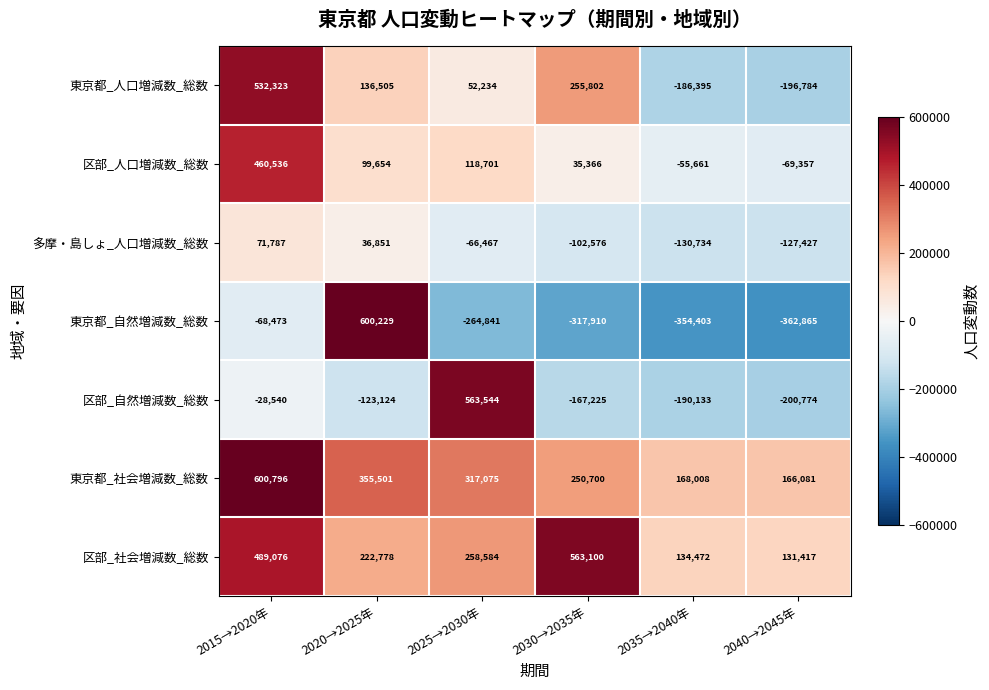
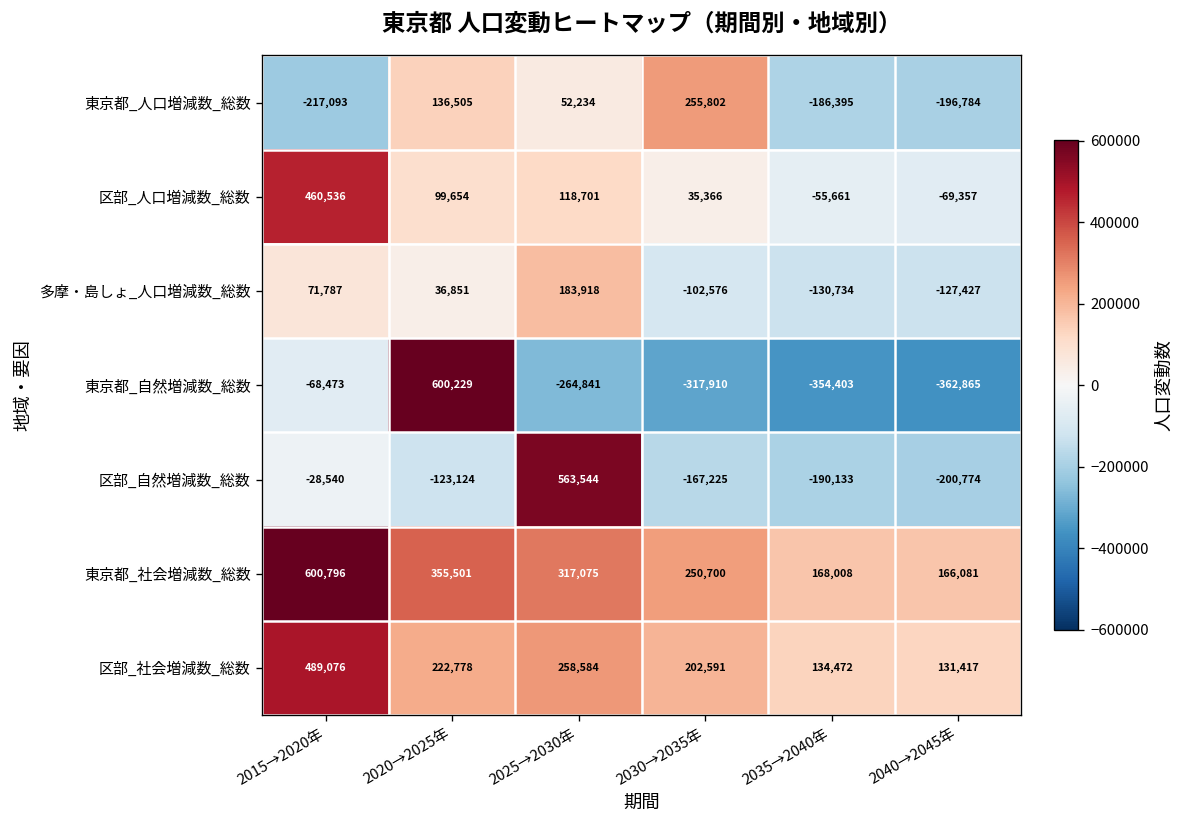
東京都_人口増減数_総数, 2015→2020年: 532,323 -> -217,093
多摩・島しょ_人口増減数_総数, 2025→2030年: -66,467 -> 183,918
区部_社会増減数_総数, 2030→2035年: 563,100 -> 202,591
